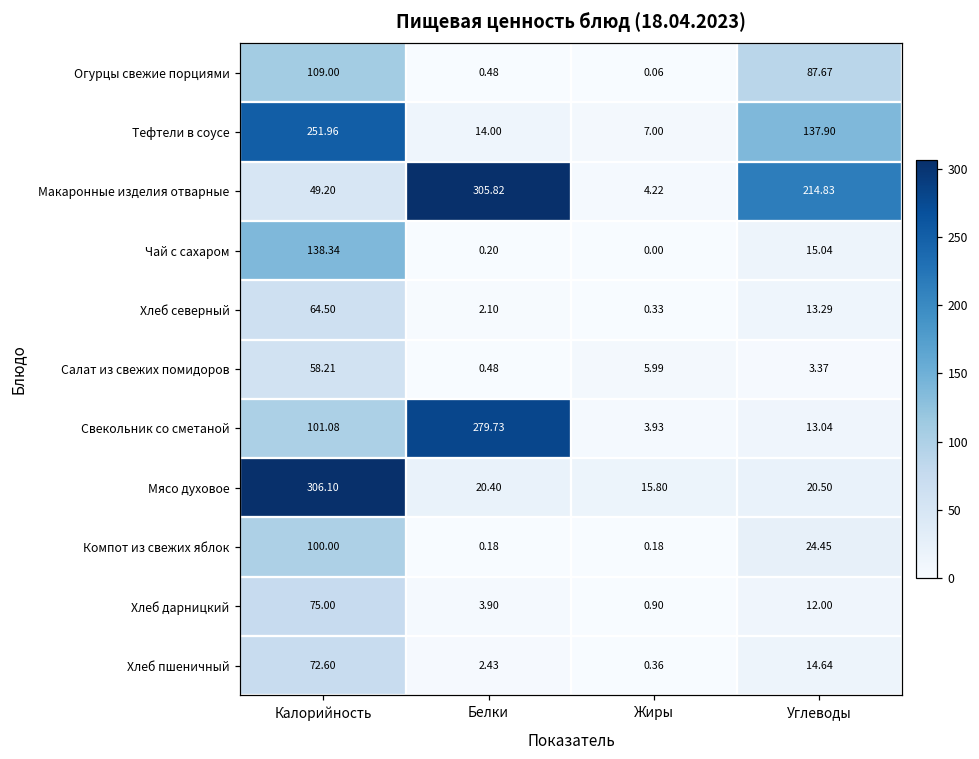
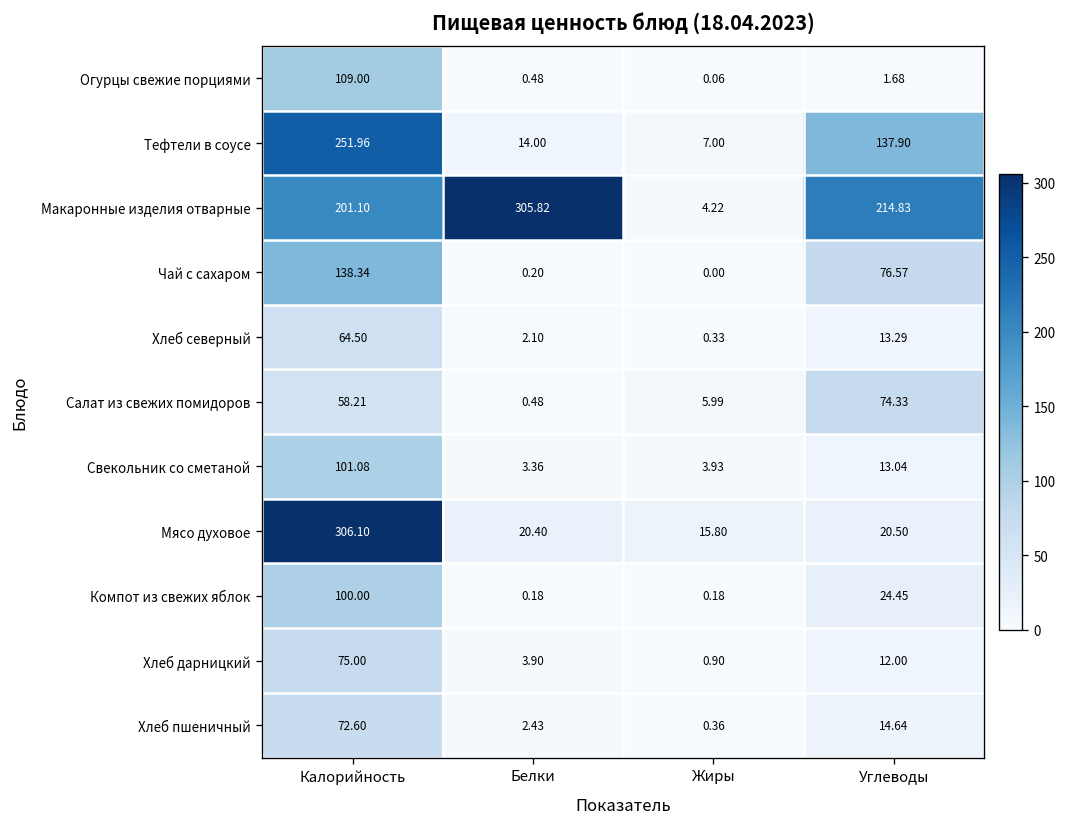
Огурцы свежие порциями, Углеводы: 87.67 -> 1.68
Макаронные изделия отварные, Калорийность: 49.20 -> 201.10
Чай с сахаром, Углеводы: 15.04 -> 76.57
Салат из свежих помидоров, Углеводы: 3.37 -> 74.33
Свекольник со сметаной, Белки: 279.73 -> 3.36
